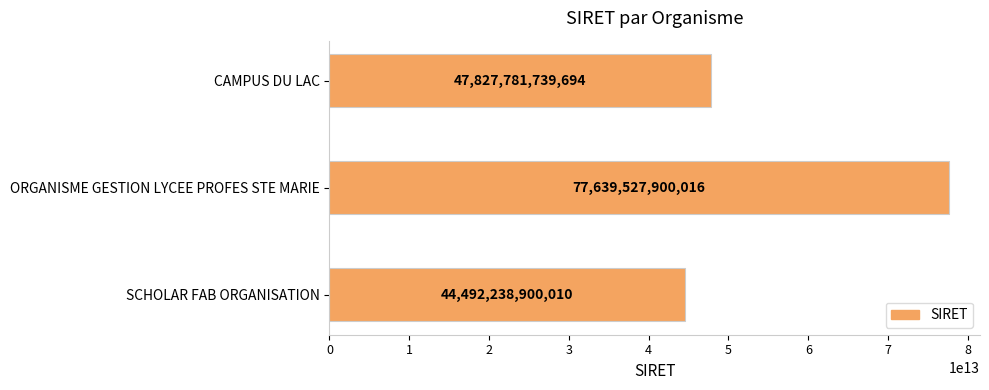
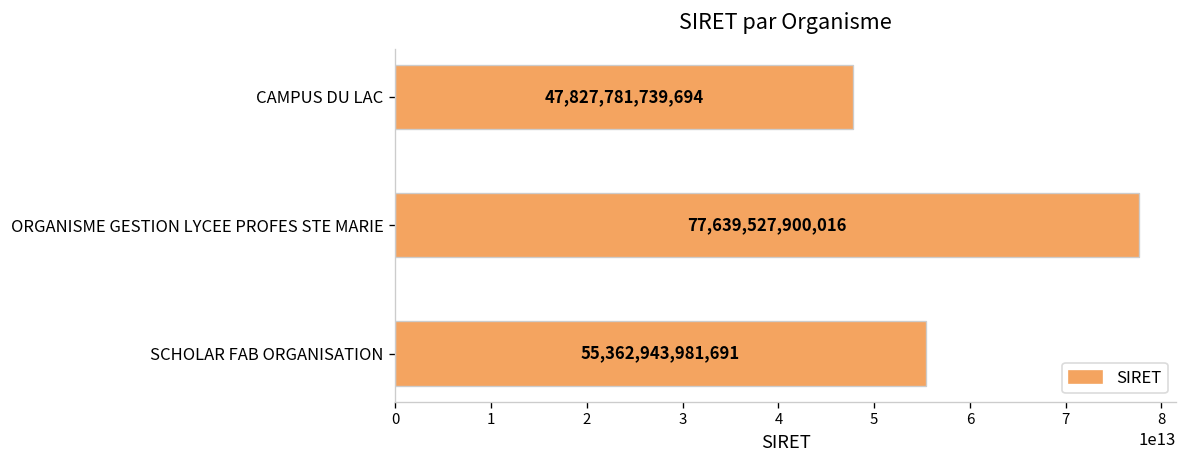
SCHOLAR FAB ORGANISATION: 44,492,238,900,010 -> 55,362,943,981,691
